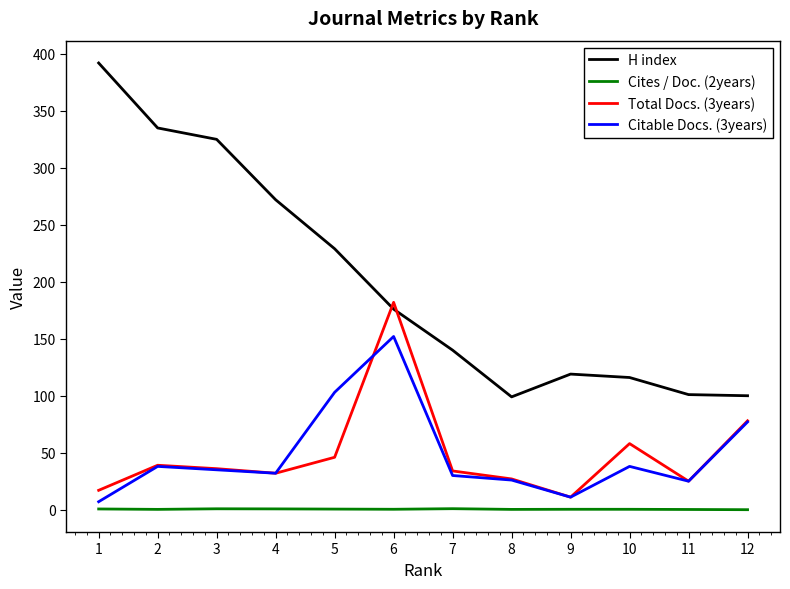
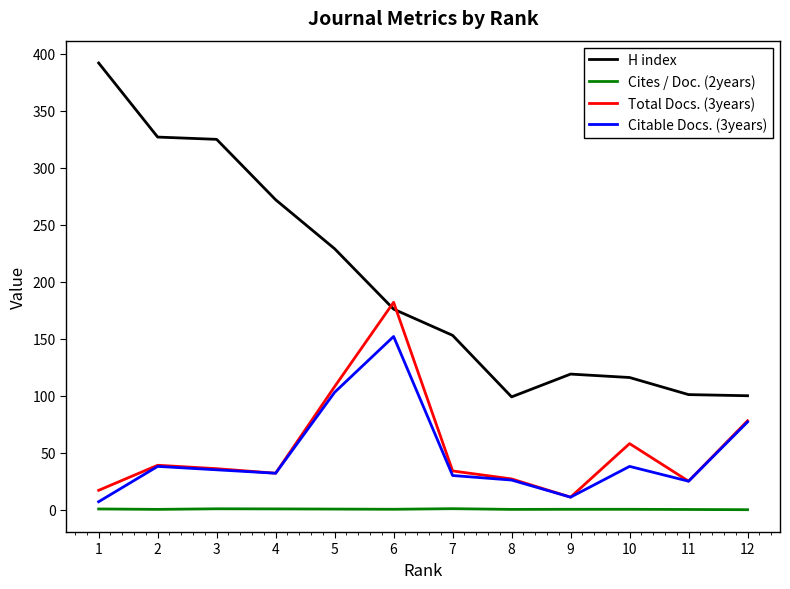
H index, 2: 335 -> 327
Total Docs. (3years), 5: 46 -> 108
H index, 7: 140 -> 153
